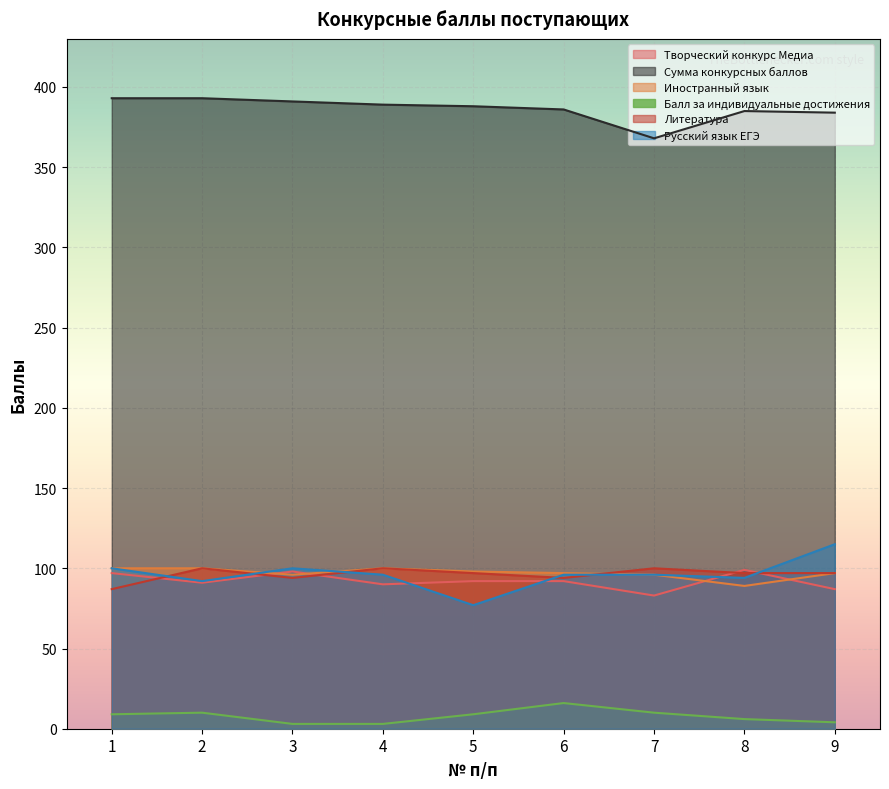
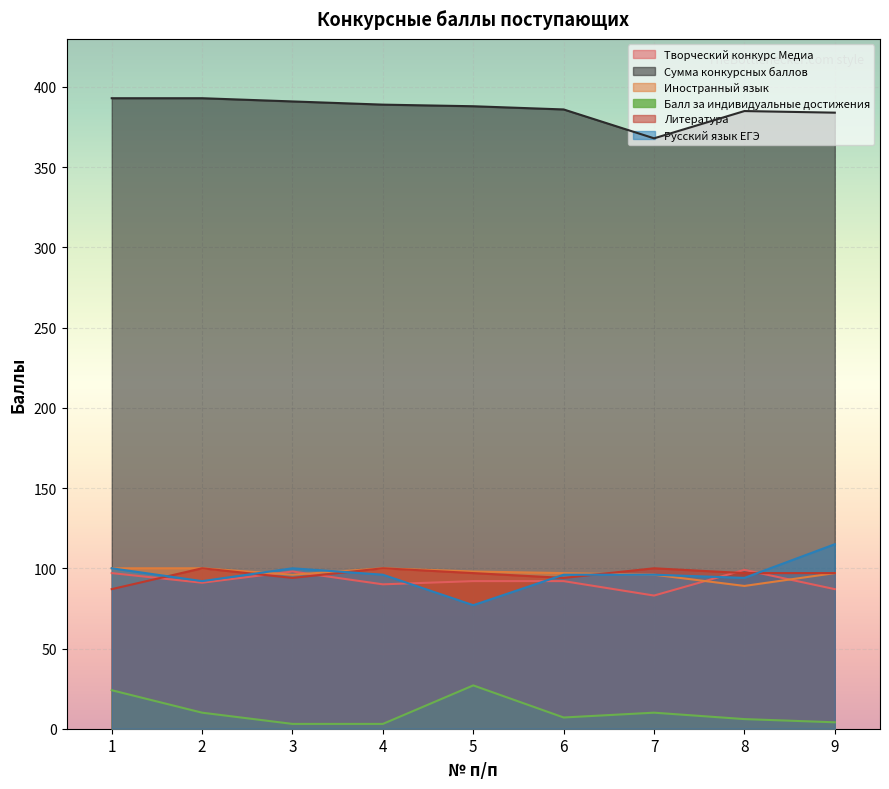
Балл за индивидуальные достижения, 1: 9 -> 24
Балл за индивидуальные достижения, 5: 9 -> 27
Балл за индивидуальные достижения, 6: 16 -> 7
